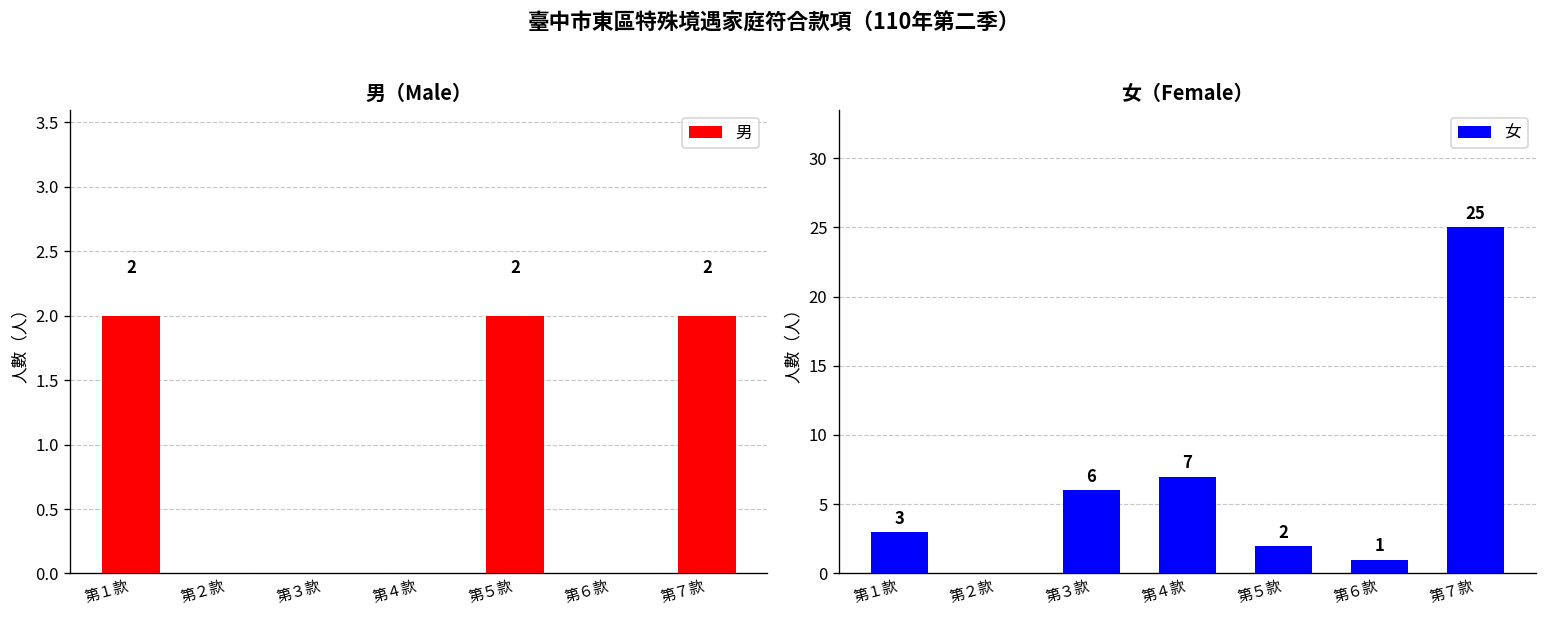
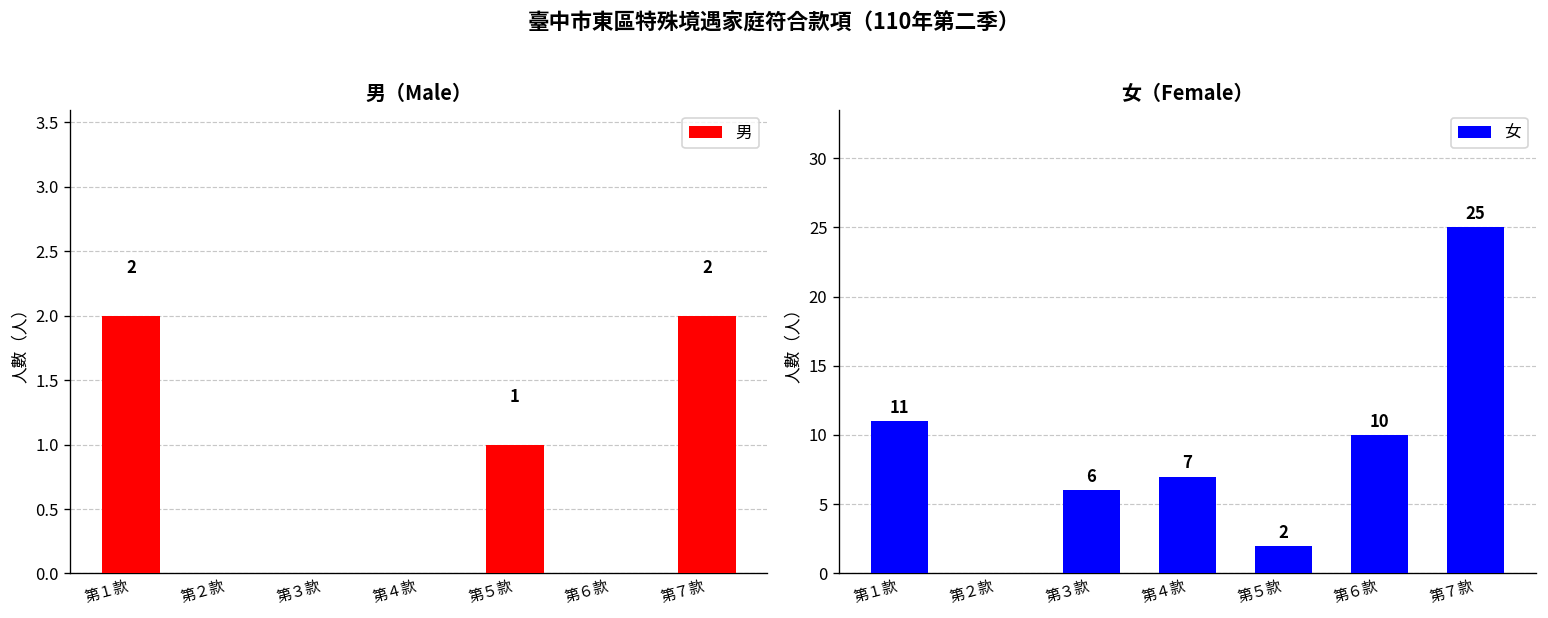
男（Male）, 第５款: 2 -> 1
女（Female）, 第１款: 3 -> 11
女（Female）, 第６款: 1 -> 10
